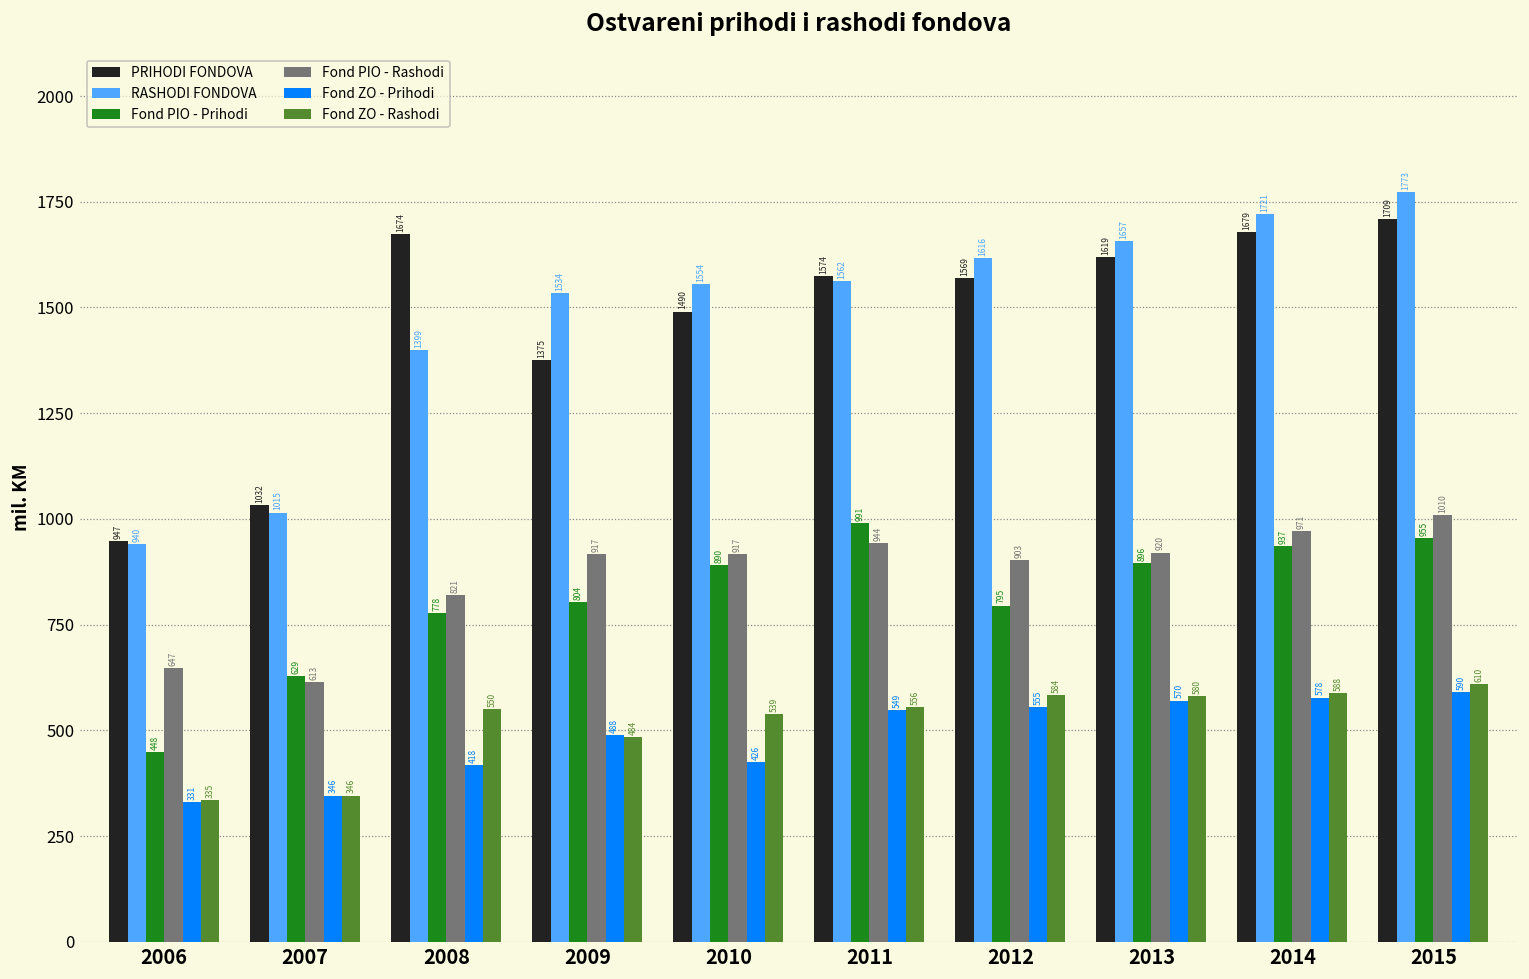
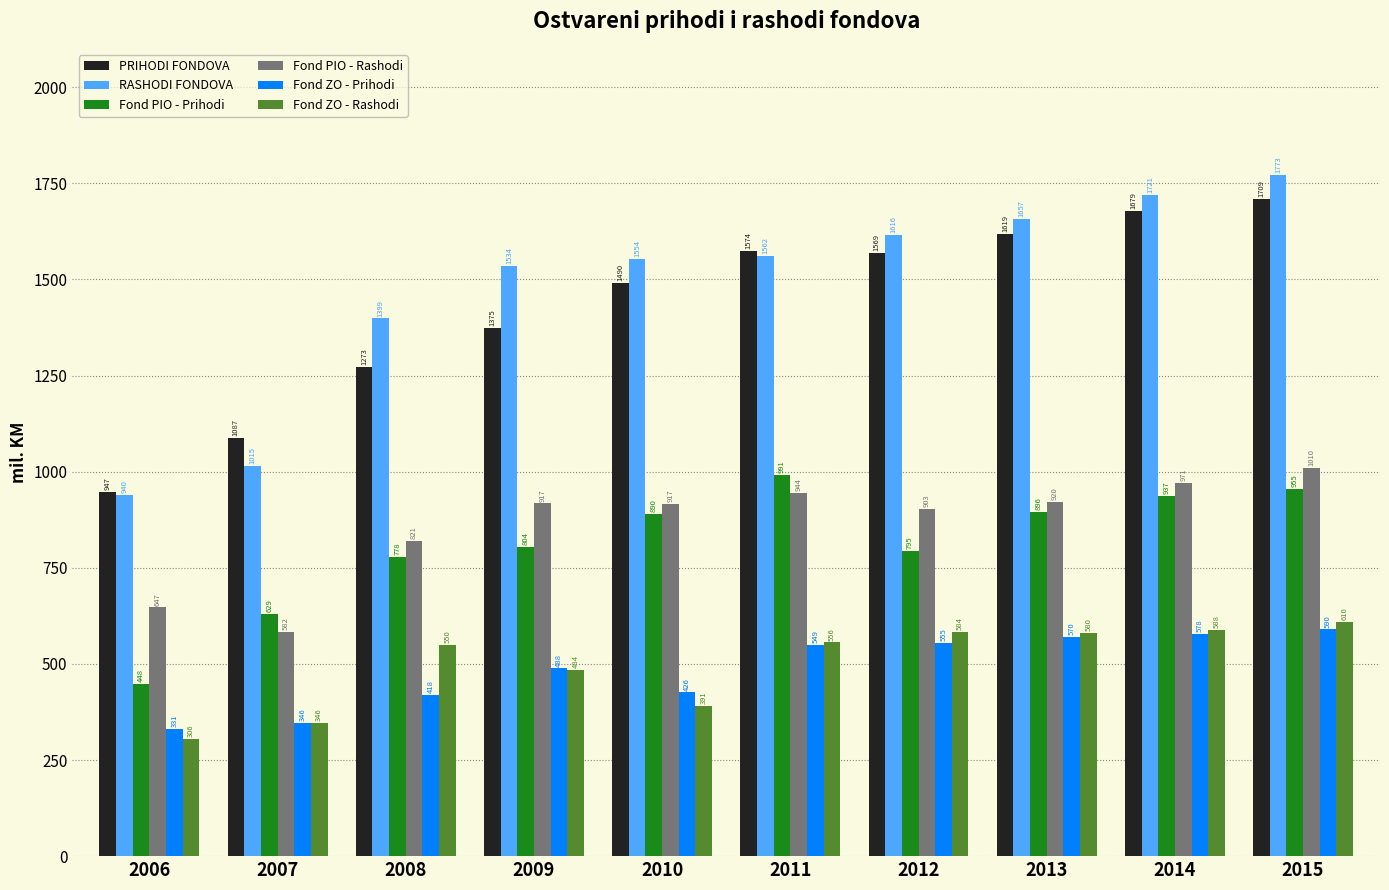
Fond ZO - Rashodi, 2006: 335 -> 306
PRIHODI FONDOVA, 2007: 1032 -> 1087
Fond PIO - Rashodi, 2007: 613 -> 582
PRIHODI FONDOVA, 2008: 1674 -> 1273
Fond ZO - Rashodi, 2010: 539 -> 391
